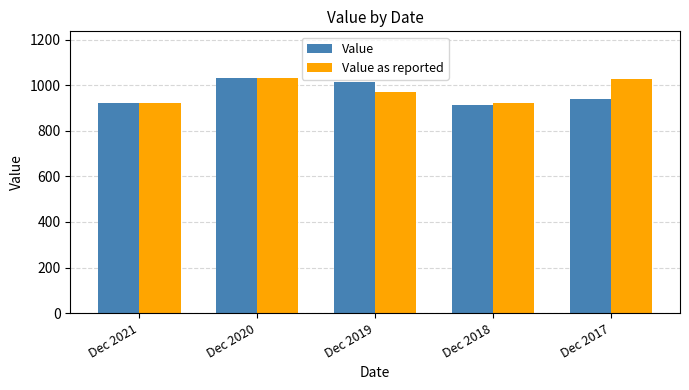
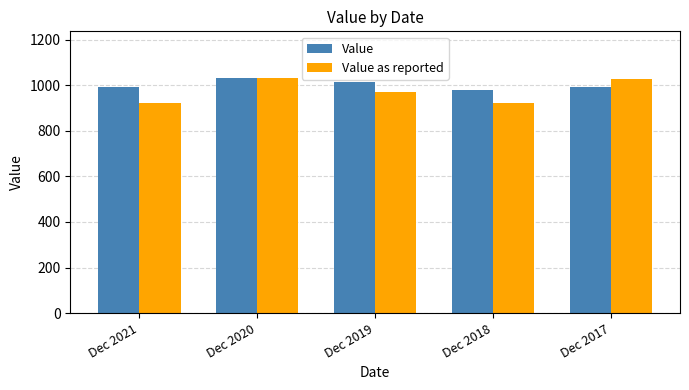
Value, Dec 2021: 920 -> 990
Value, Dec 2018: 910 -> 980
Value, Dec 2017: 940 -> 990
